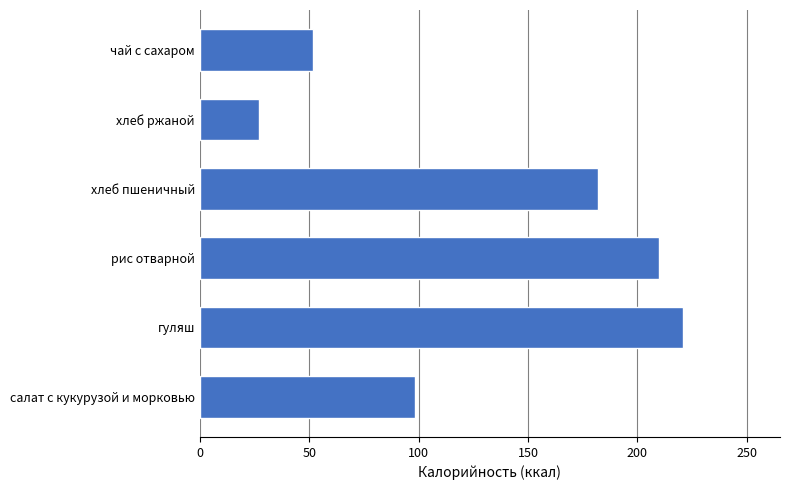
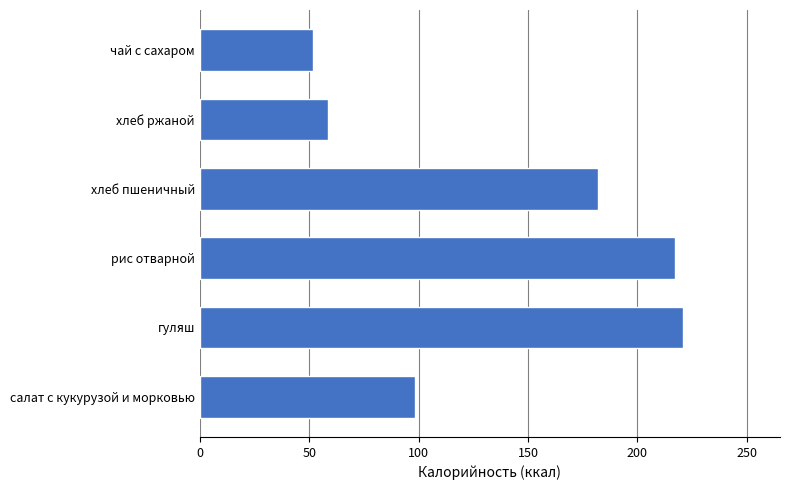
хлеб ржаной: 27 -> 59
рис отварной: 210 -> 217
